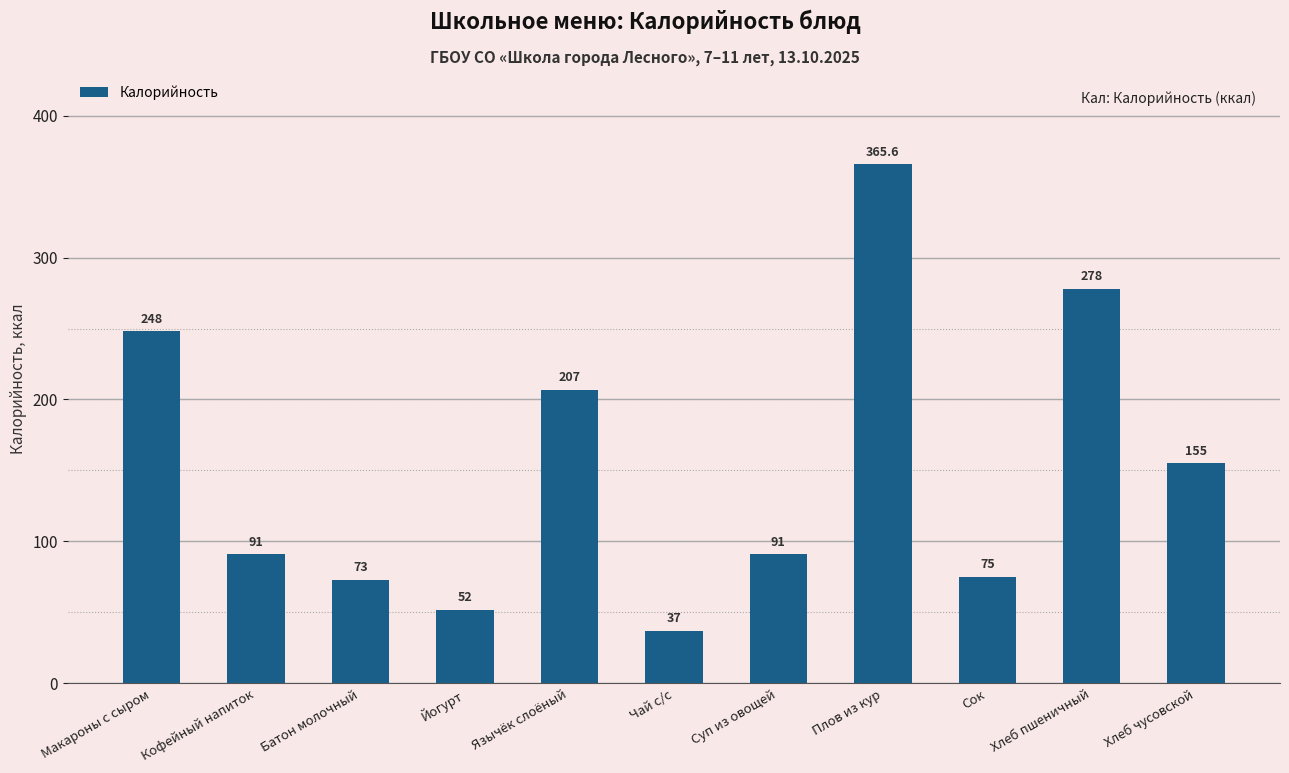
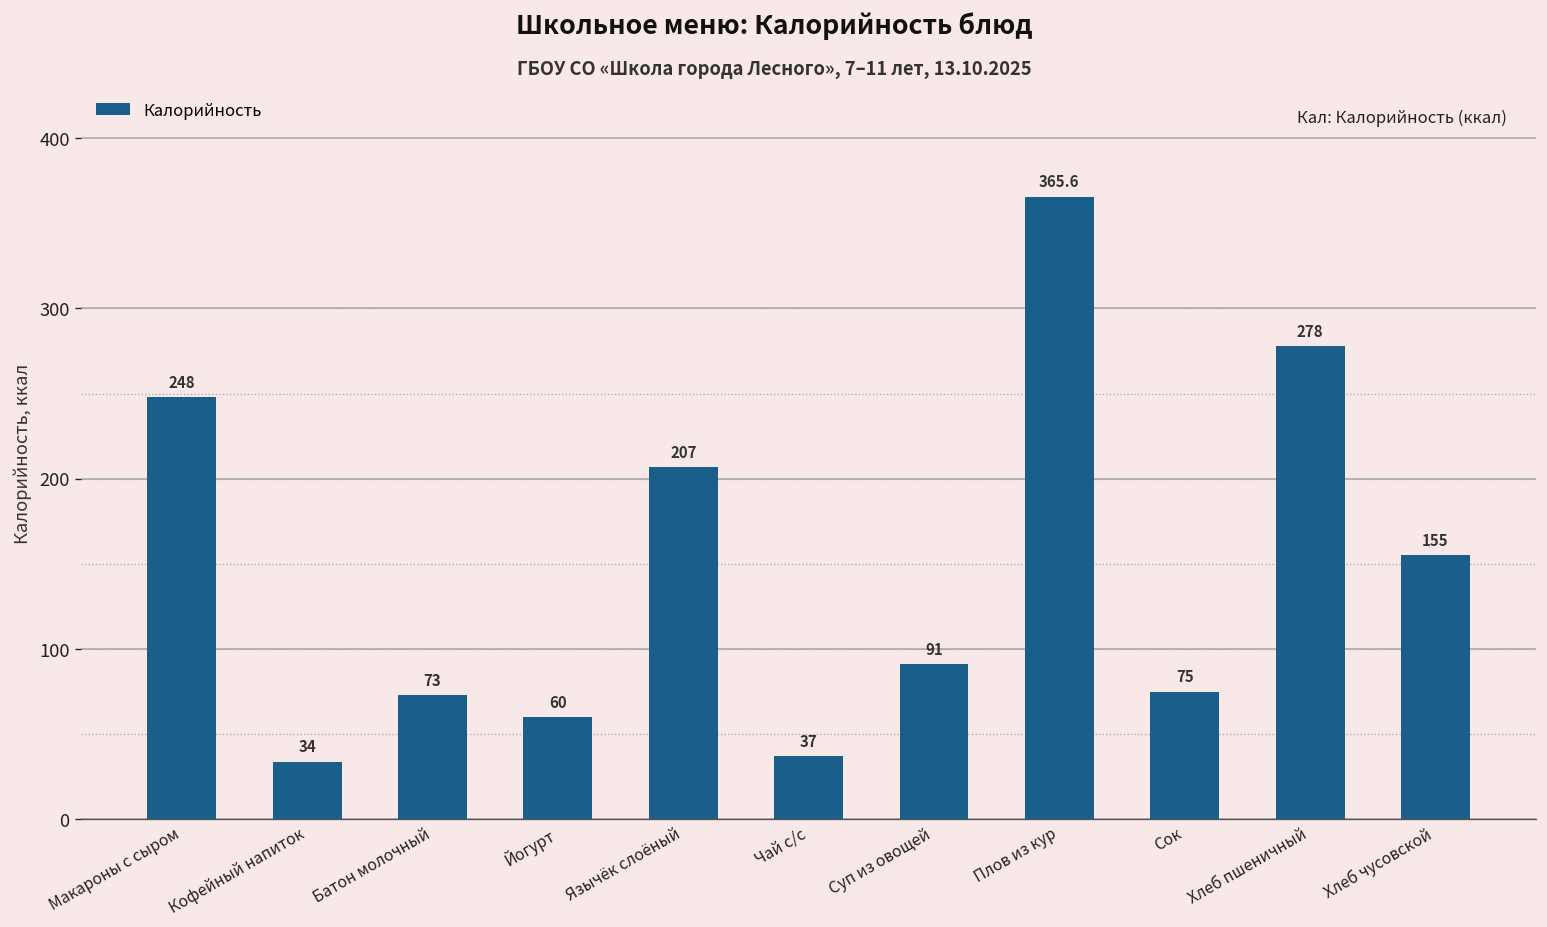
Кофейный напиток: 91 -> 34
Йогурт: 52 -> 60
